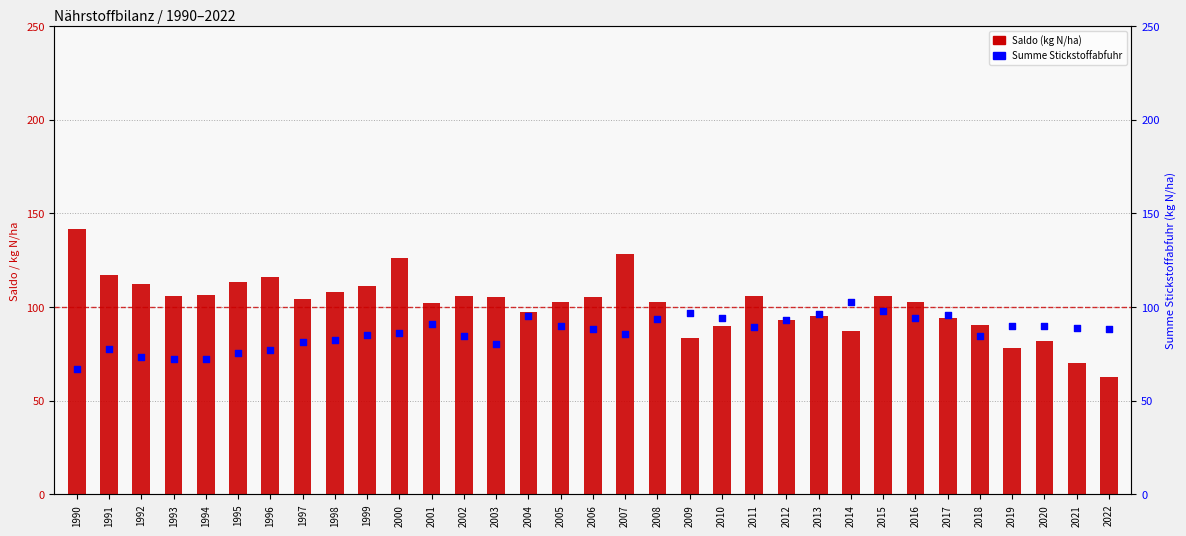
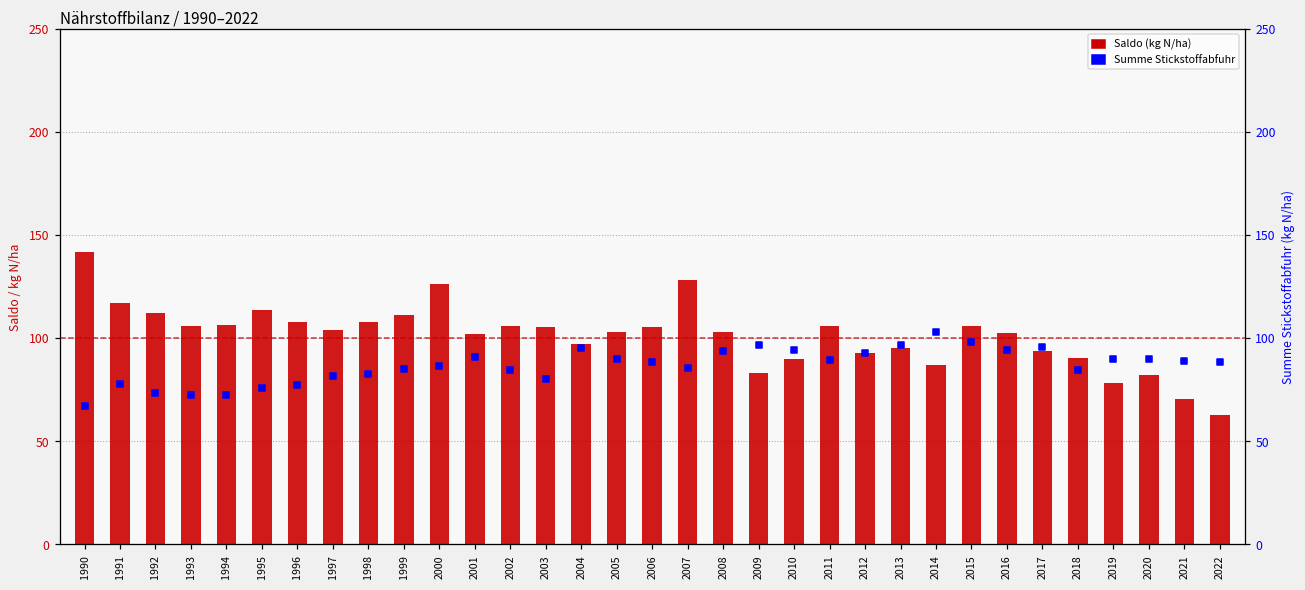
Saldo (kg N/ha), 1996: 116 -> 108
